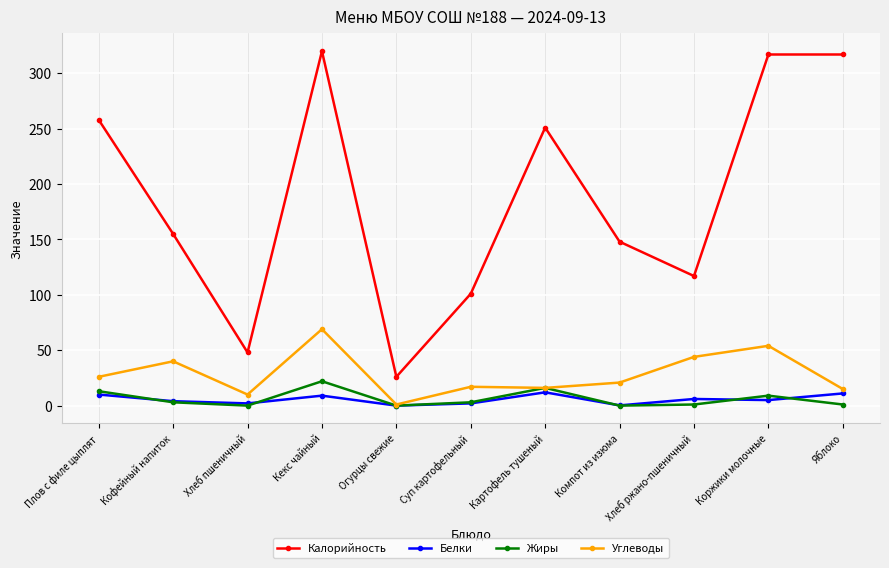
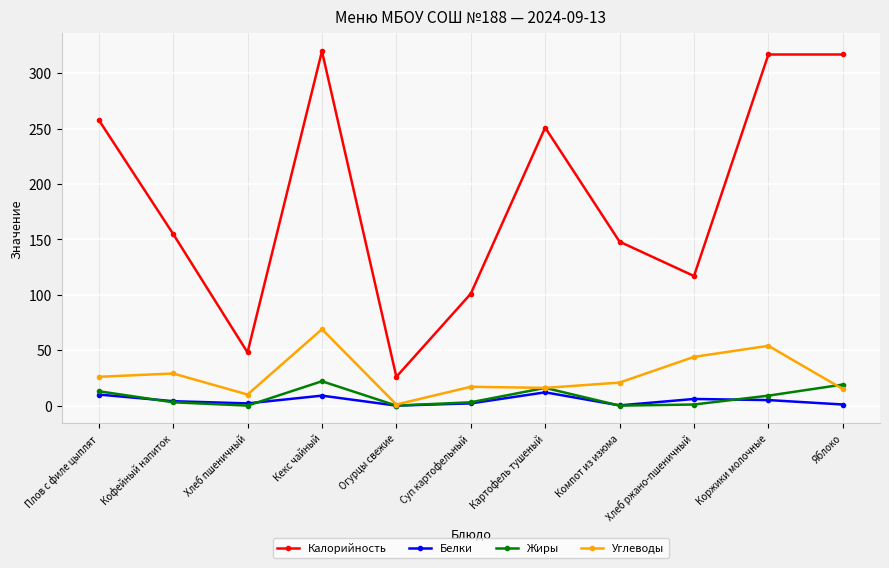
Углеводы, Кофейный напиток: 40 -> 29
Белки, Яблоко: 11 -> 1
Жиры, Яблоко: 1 -> 19
